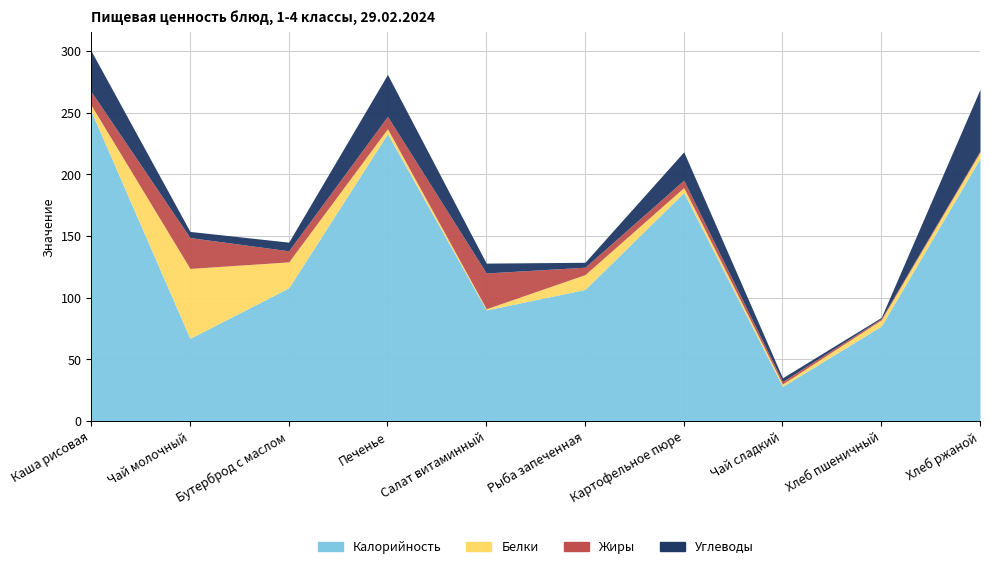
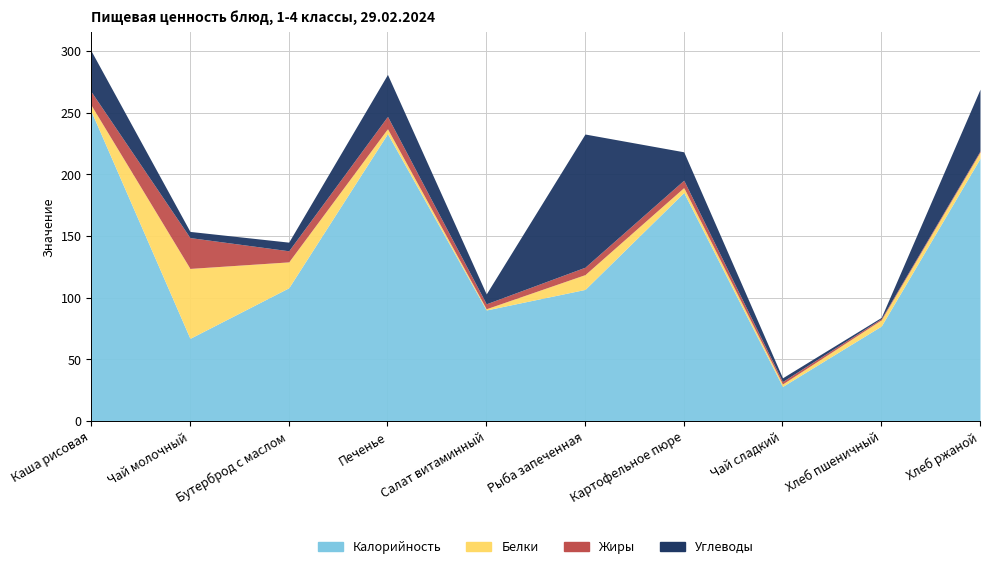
Жиры, Салат витаминный: 29 -> 4
Углеводы, Рыба запеченная: 4 -> 108
